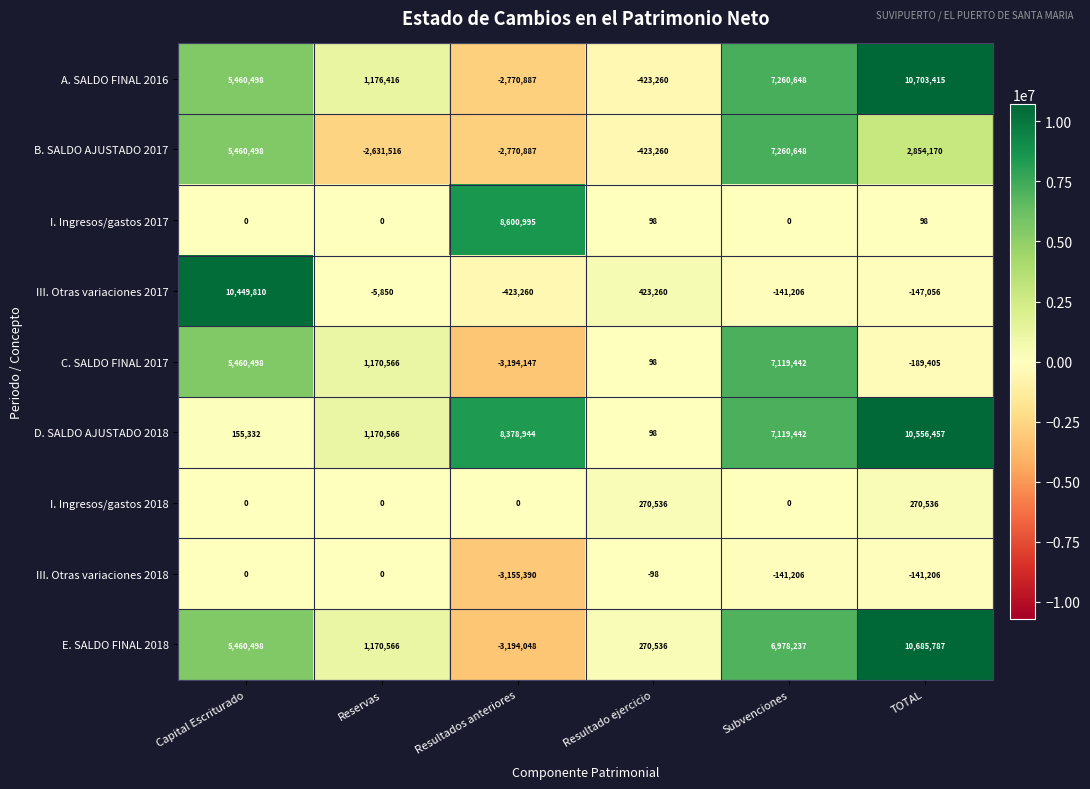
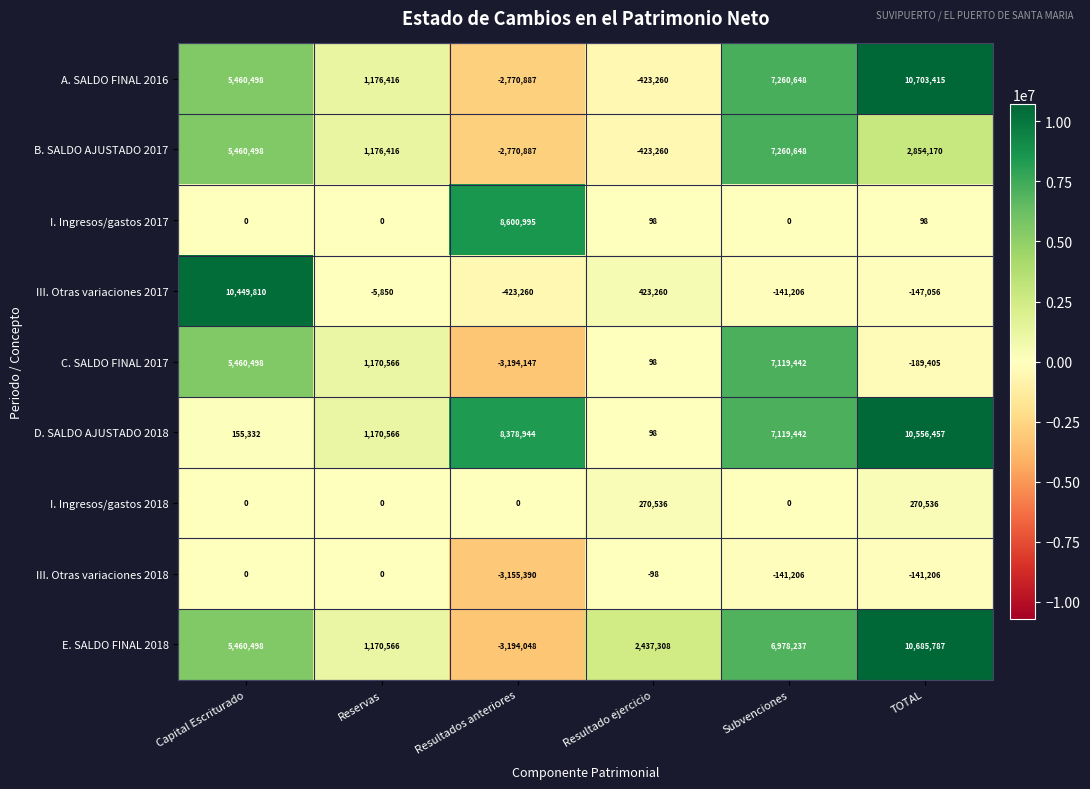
B. SALDO AJUSTADO 2017, Reservas: -2,631,516 -> 1,176,416
E. SALDO FINAL 2018, Resultado ejercicio: 270,536 -> 2,437,308
